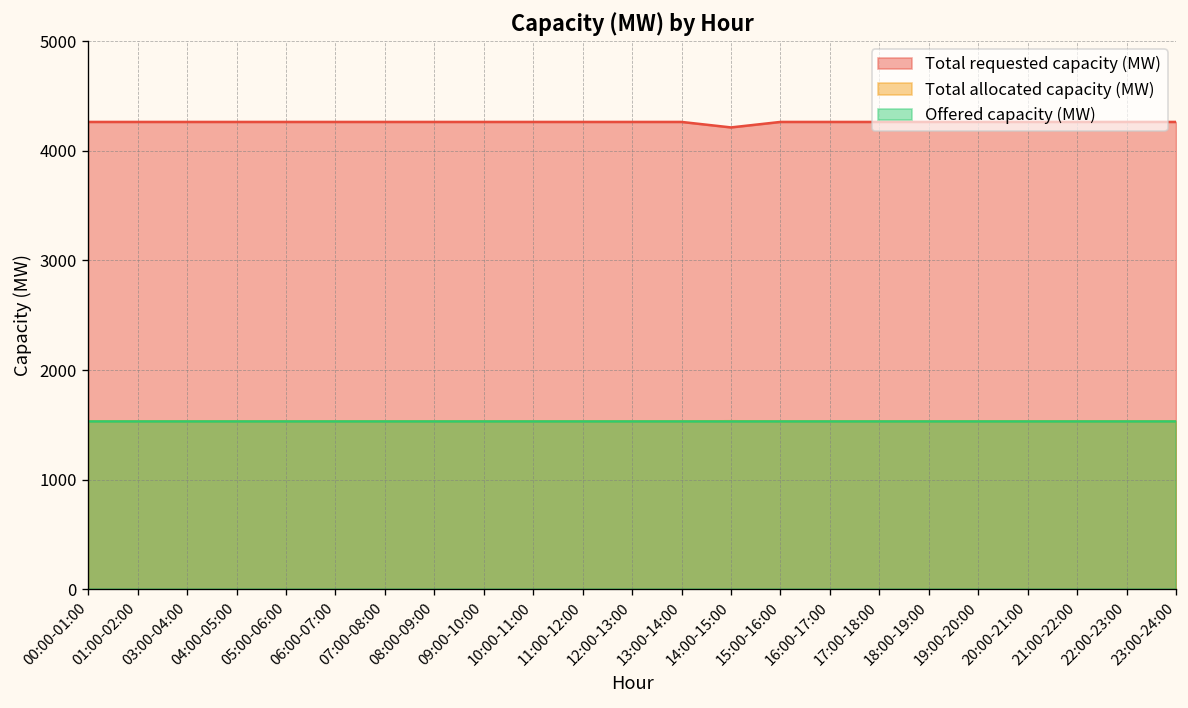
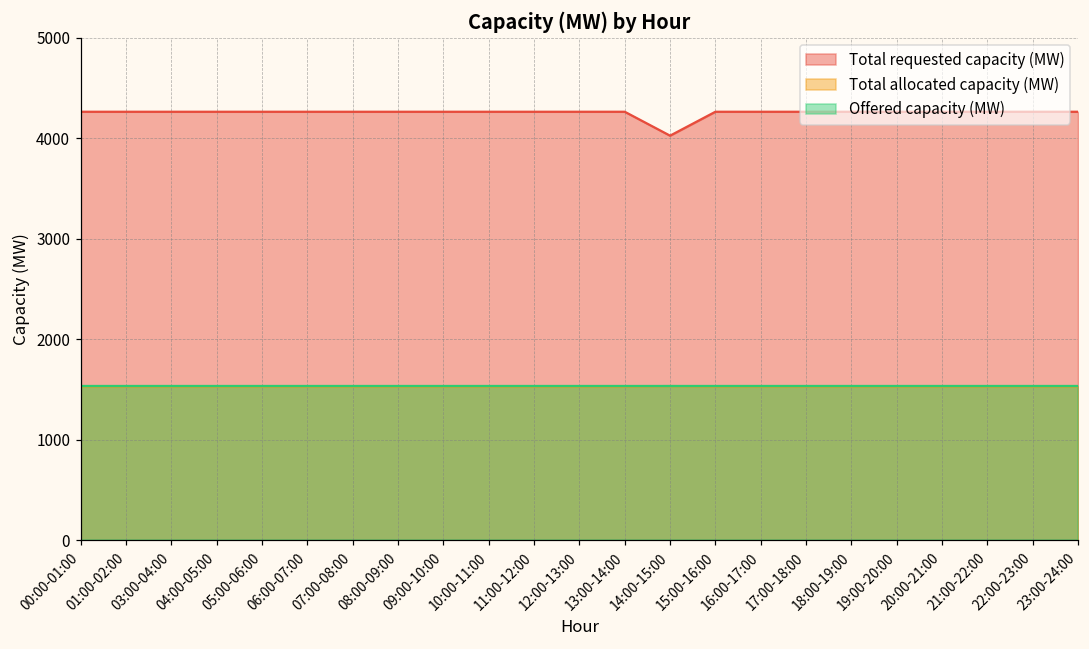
Total requested capacity (MW), 14:00-15:00: 4200 -> 4000
